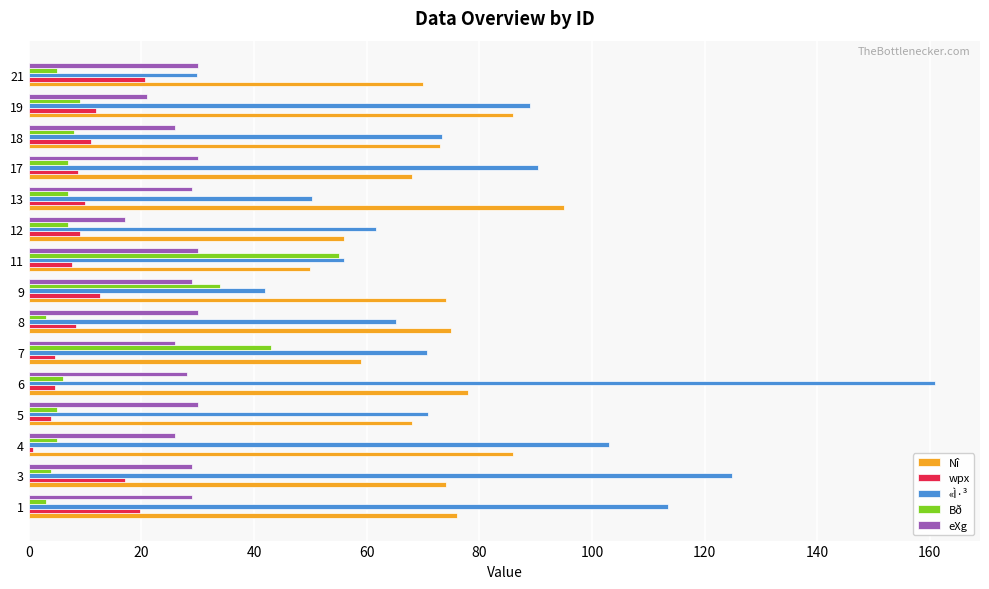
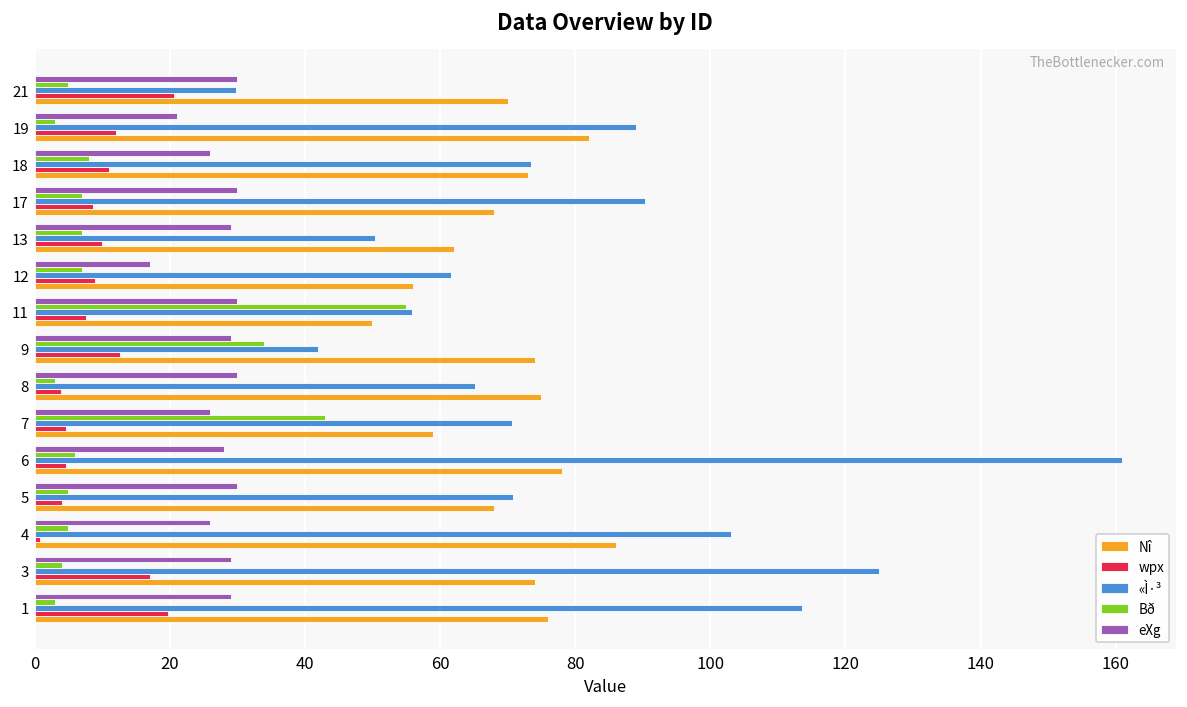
Bð, 19: 9 -> 3
Nî, 19: 86 -> 82
Nî, 13: 95 -> 62
wpx, 8: 8 -> 4
